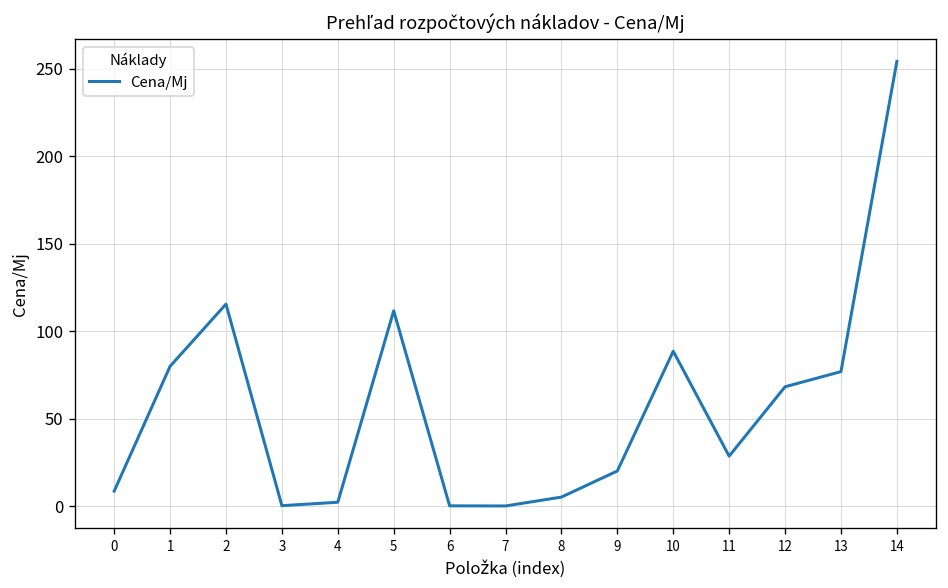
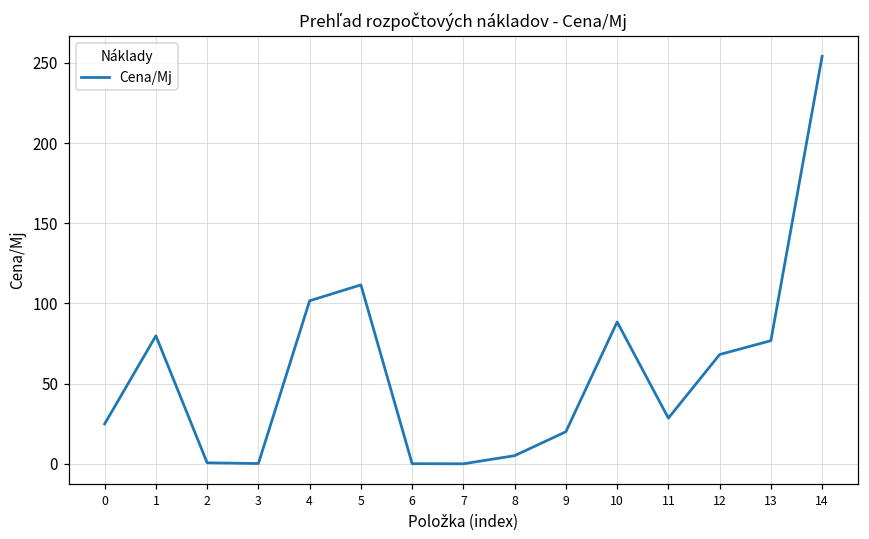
0: 9 -> 25
2: 115 -> 1
4: 2 -> 102
